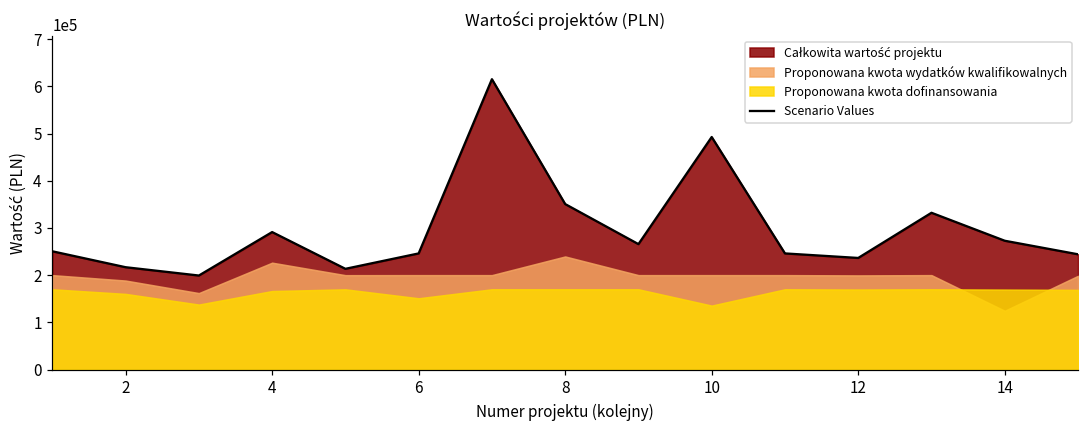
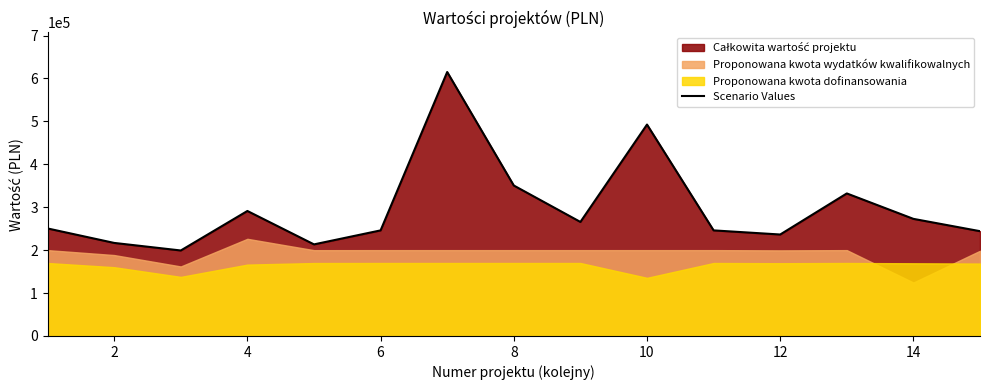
Proponowana kwota dofinansowania, 6: 150000 -> 170000
Proponowana kwota wydatków kwalifikowalnych, 8: 240000 -> 200000
